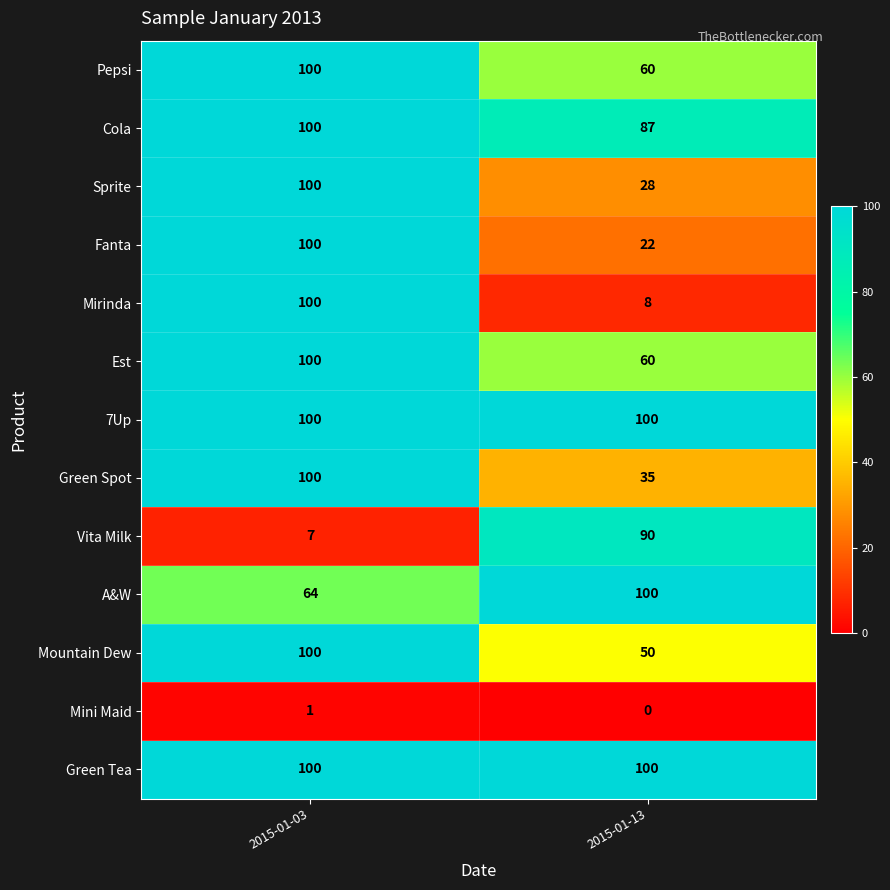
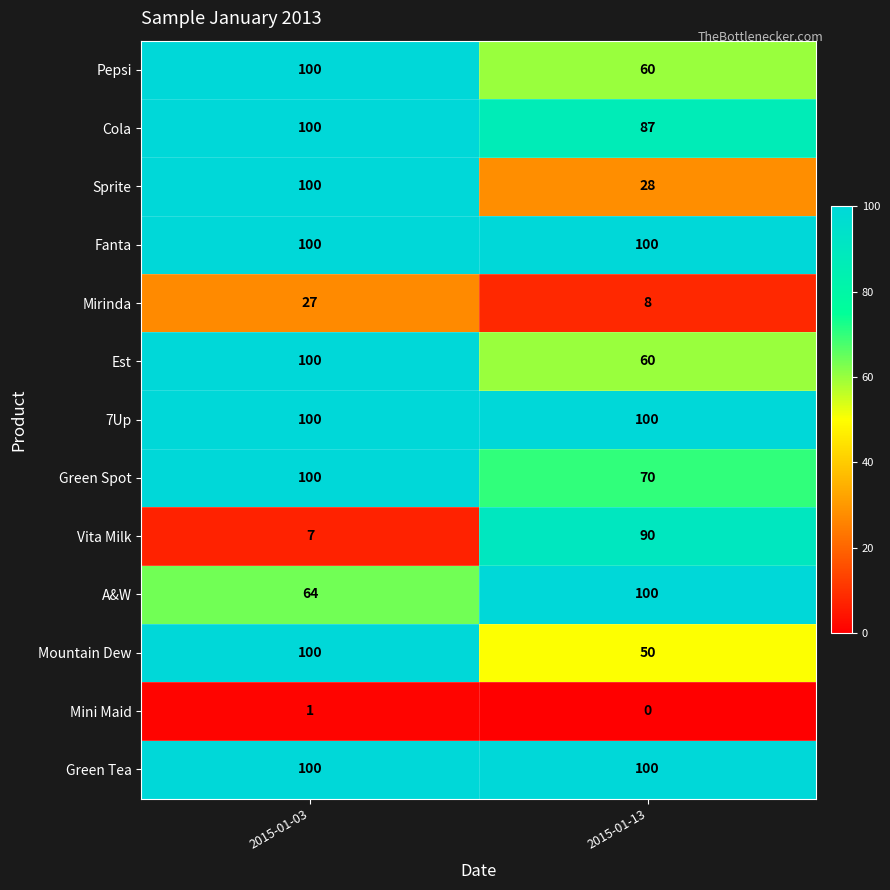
Fanta, 2015-01-13: 22 -> 100
Mirinda, 2015-01-03: 100 -> 27
Green Spot, 2015-01-13: 35 -> 70
